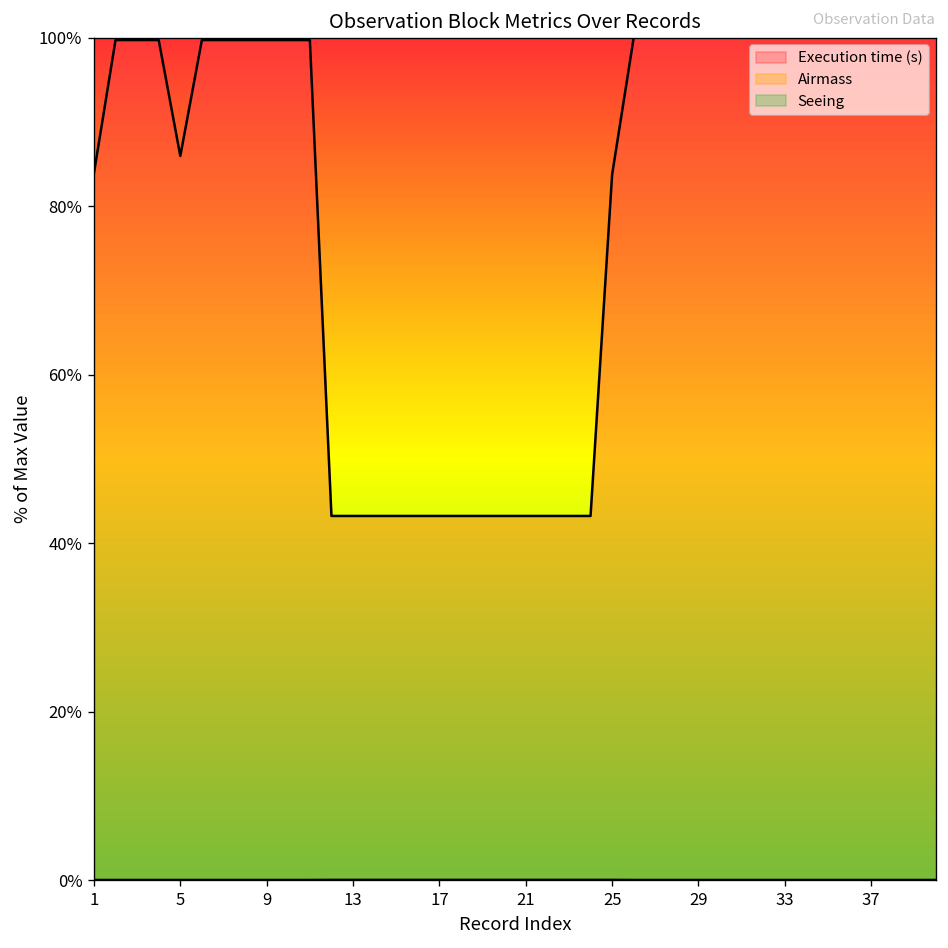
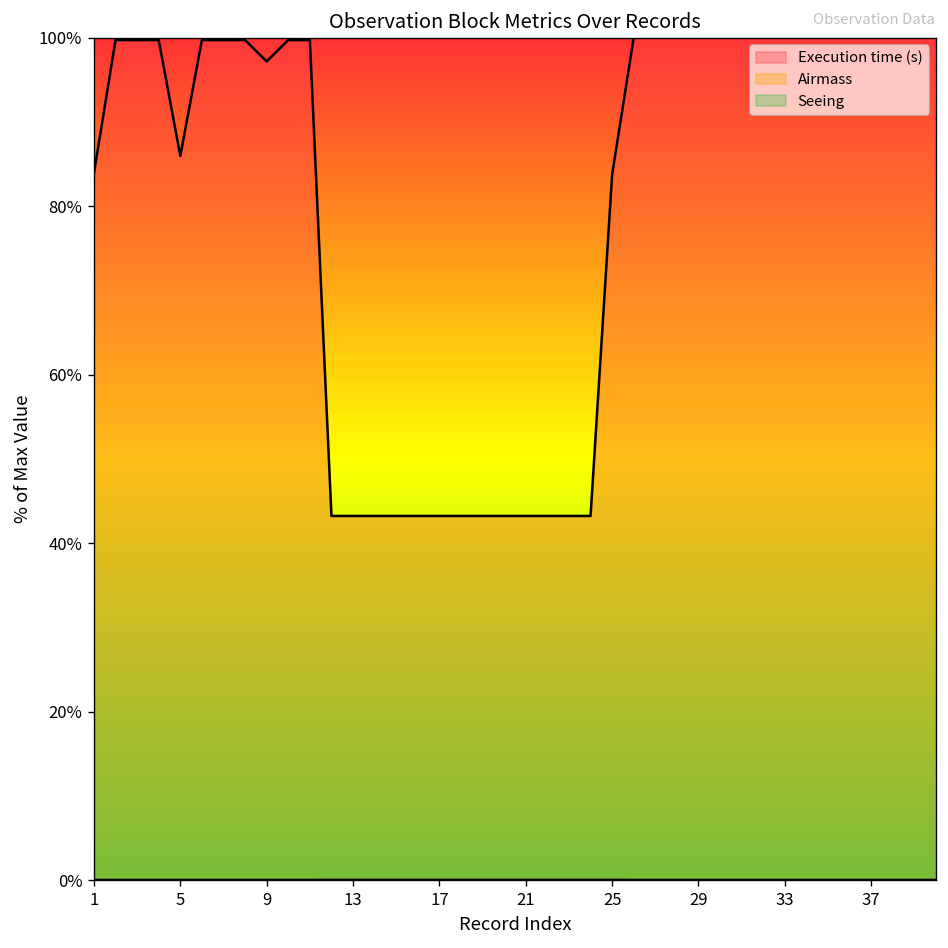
Execution time (s), 9: 100% -> 97%
